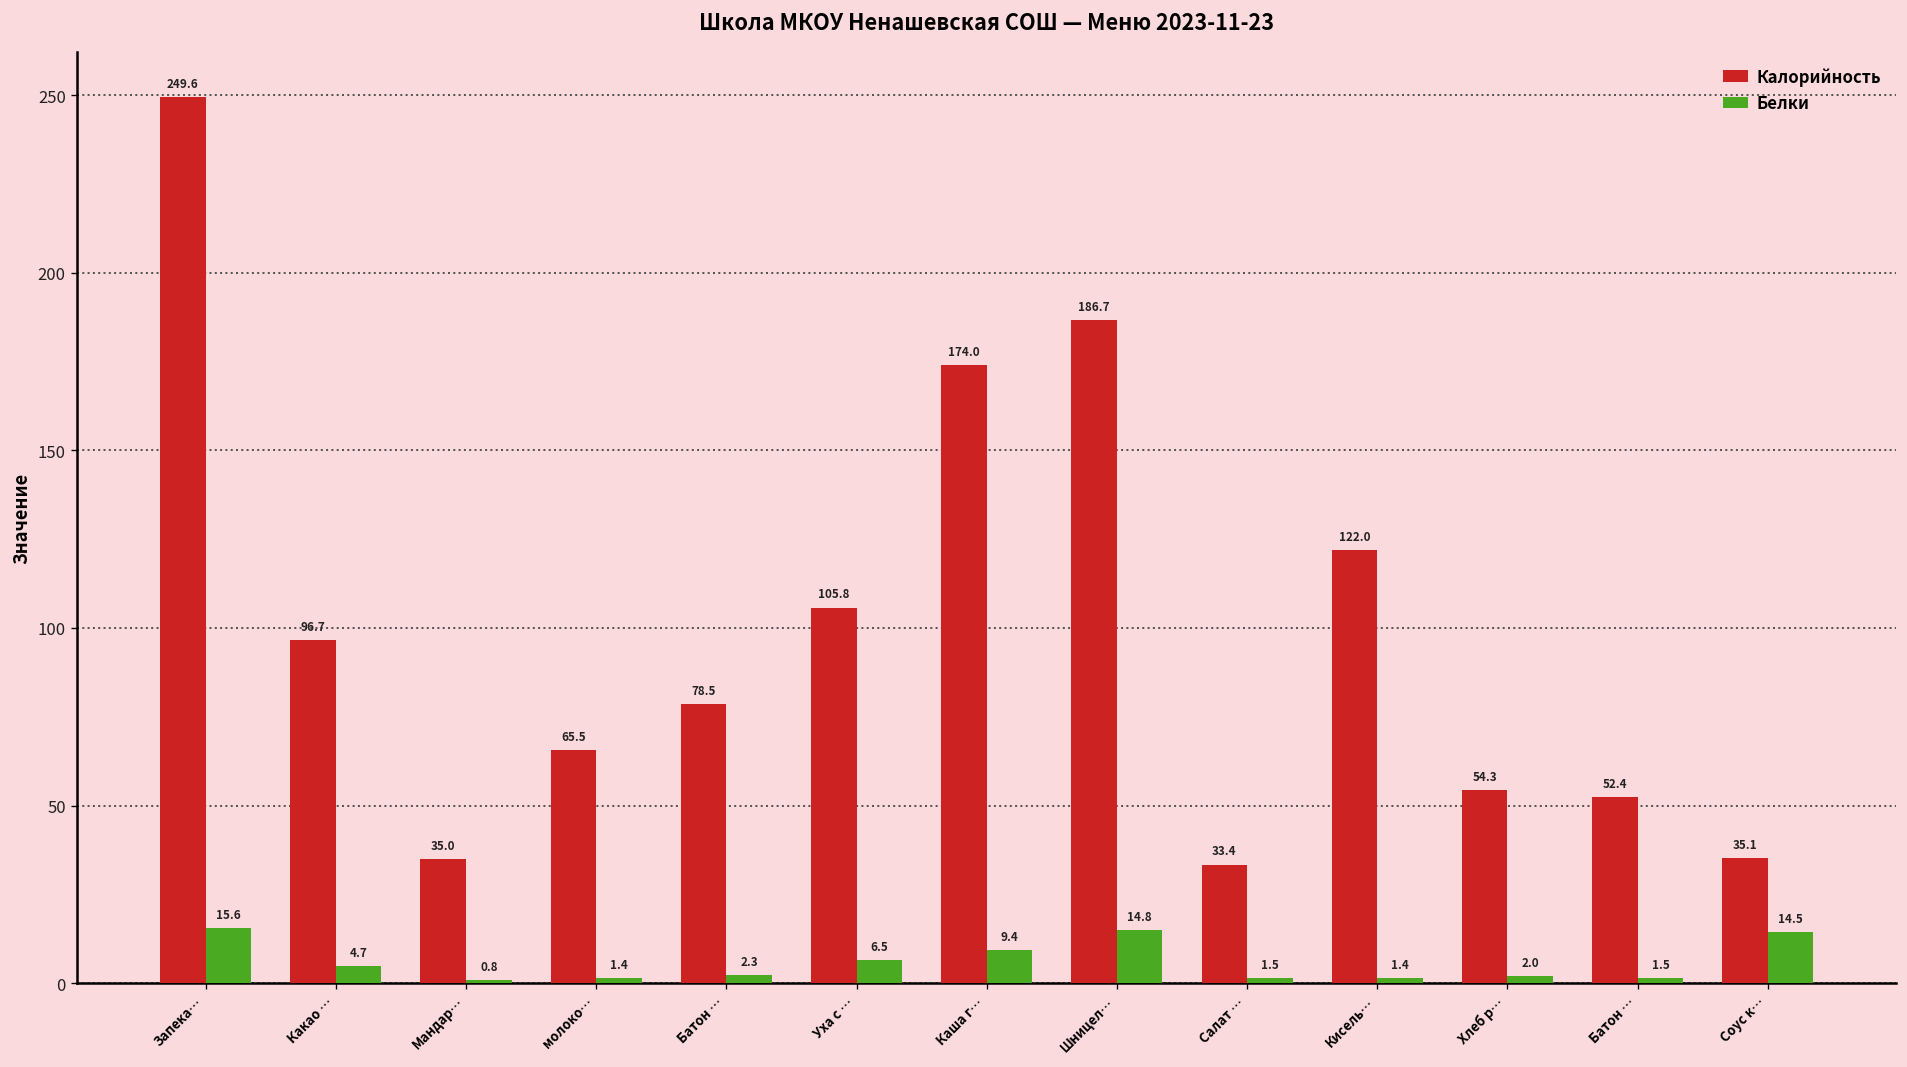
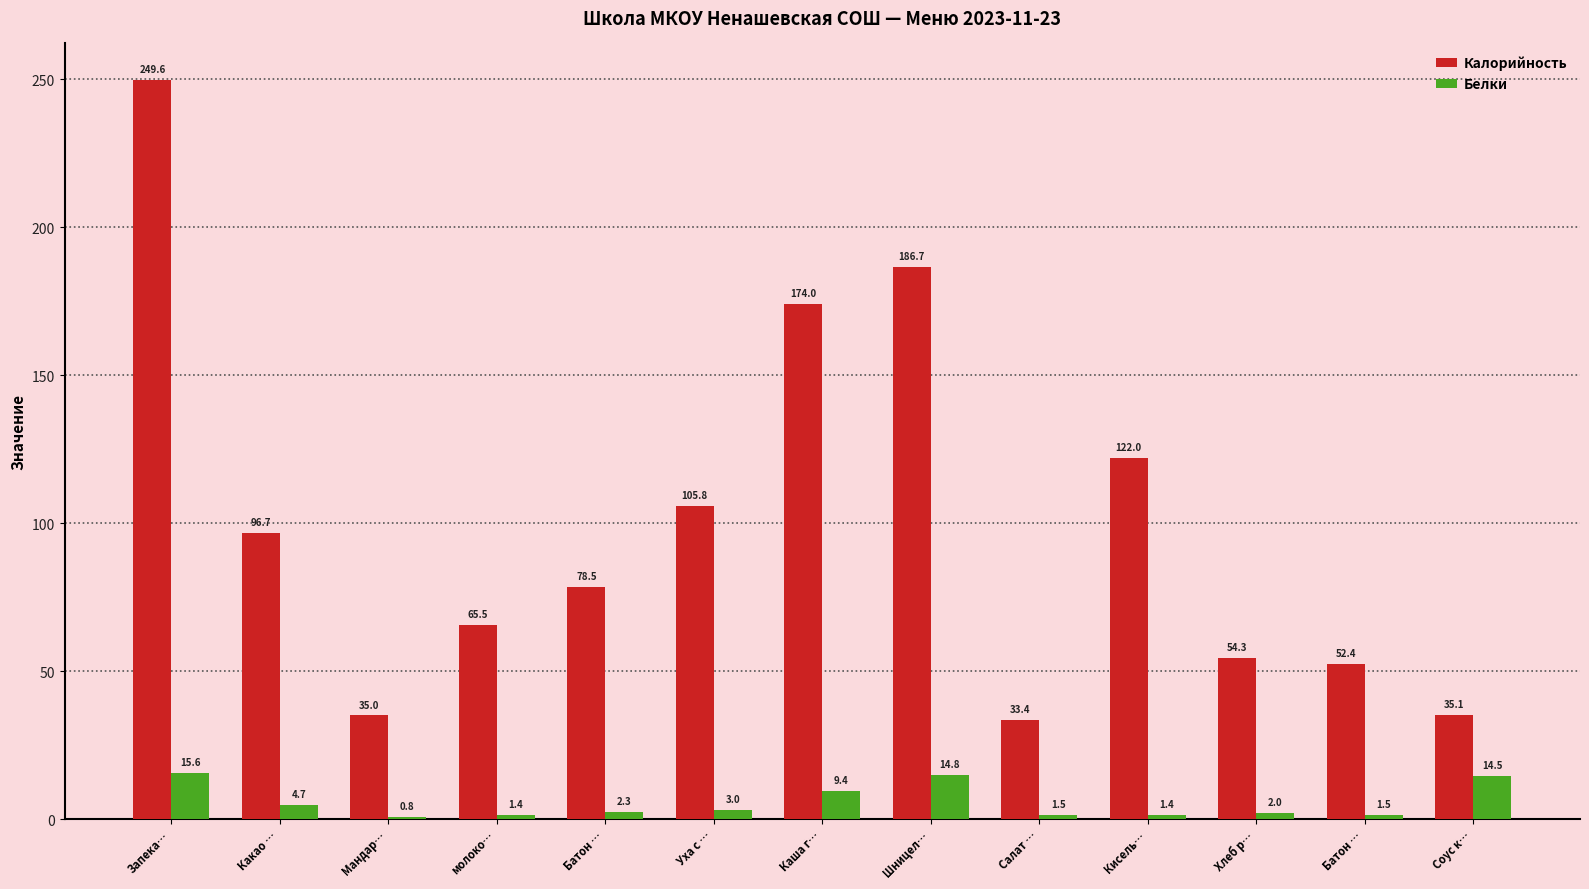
Белки, Уха с …: 6.5 -> 3.0
